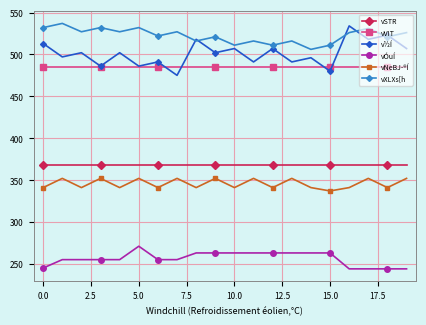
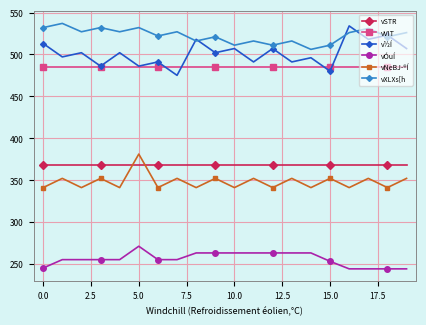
vNeBJ­®Í, 5.0: 350 -> 380
vÓuÍ, 15.0: 260 -> 250
vNeBJ­®Í, 15.0: 340 -> 350
